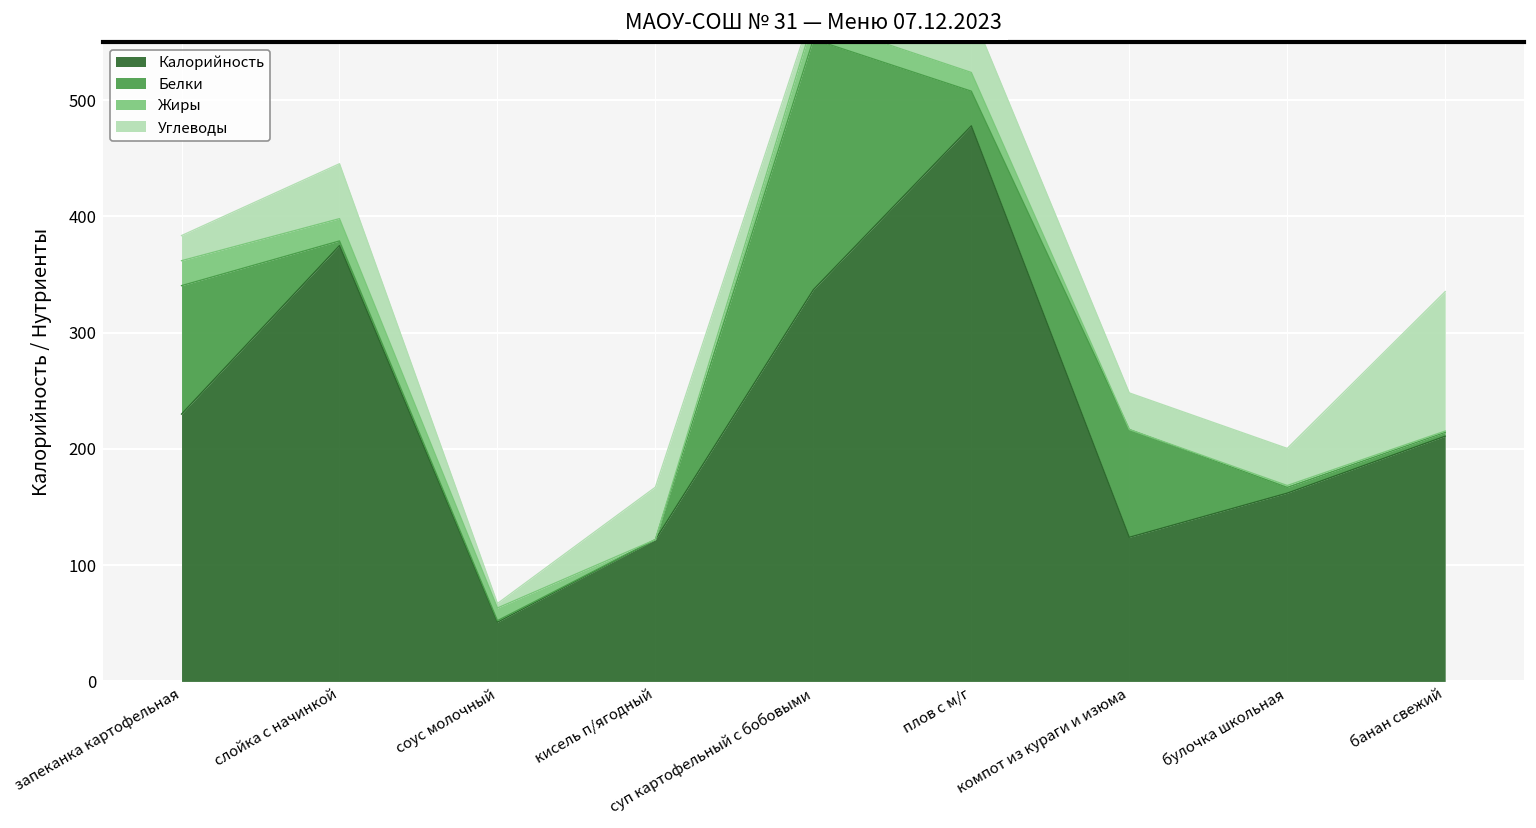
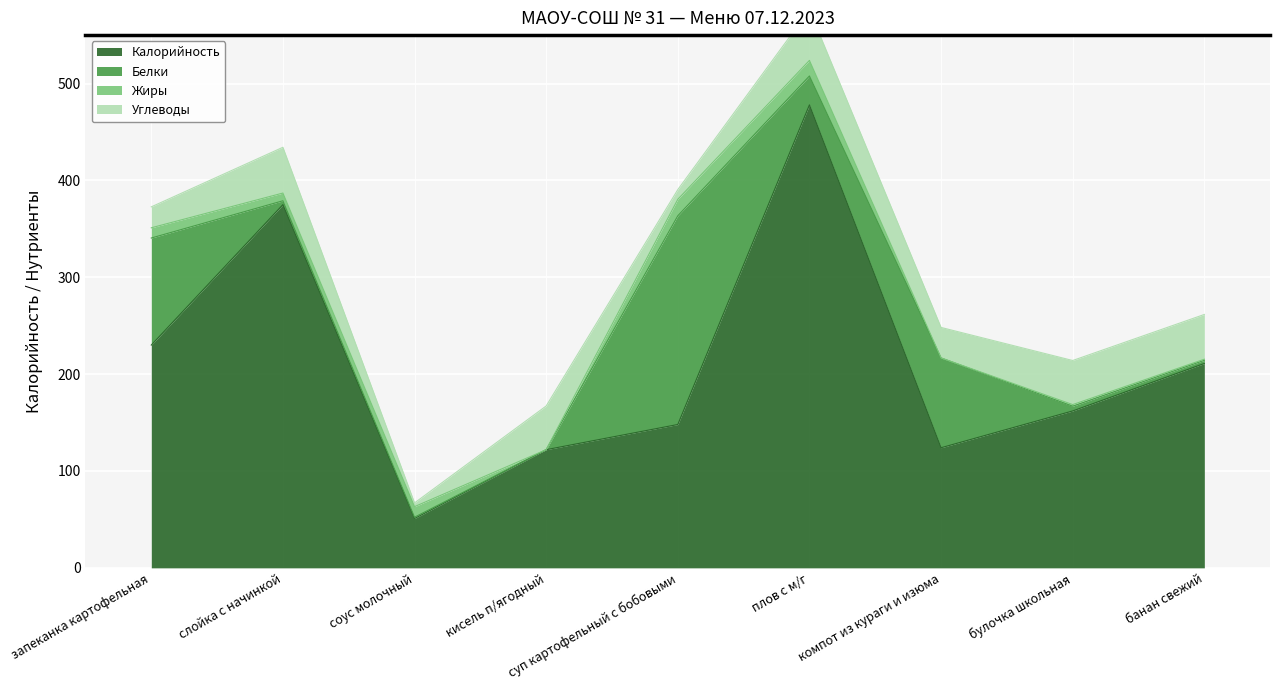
Жиры, запеканка картофельная: 20 -> 10
Жиры, слойка с начинкой: 20 -> 10
Калорийность, суп картофельный с бобовыми: 340 -> 150
Углеводы, булочка школьная: 30 -> 50
Углеводы, банан свежий: 120 -> 50
